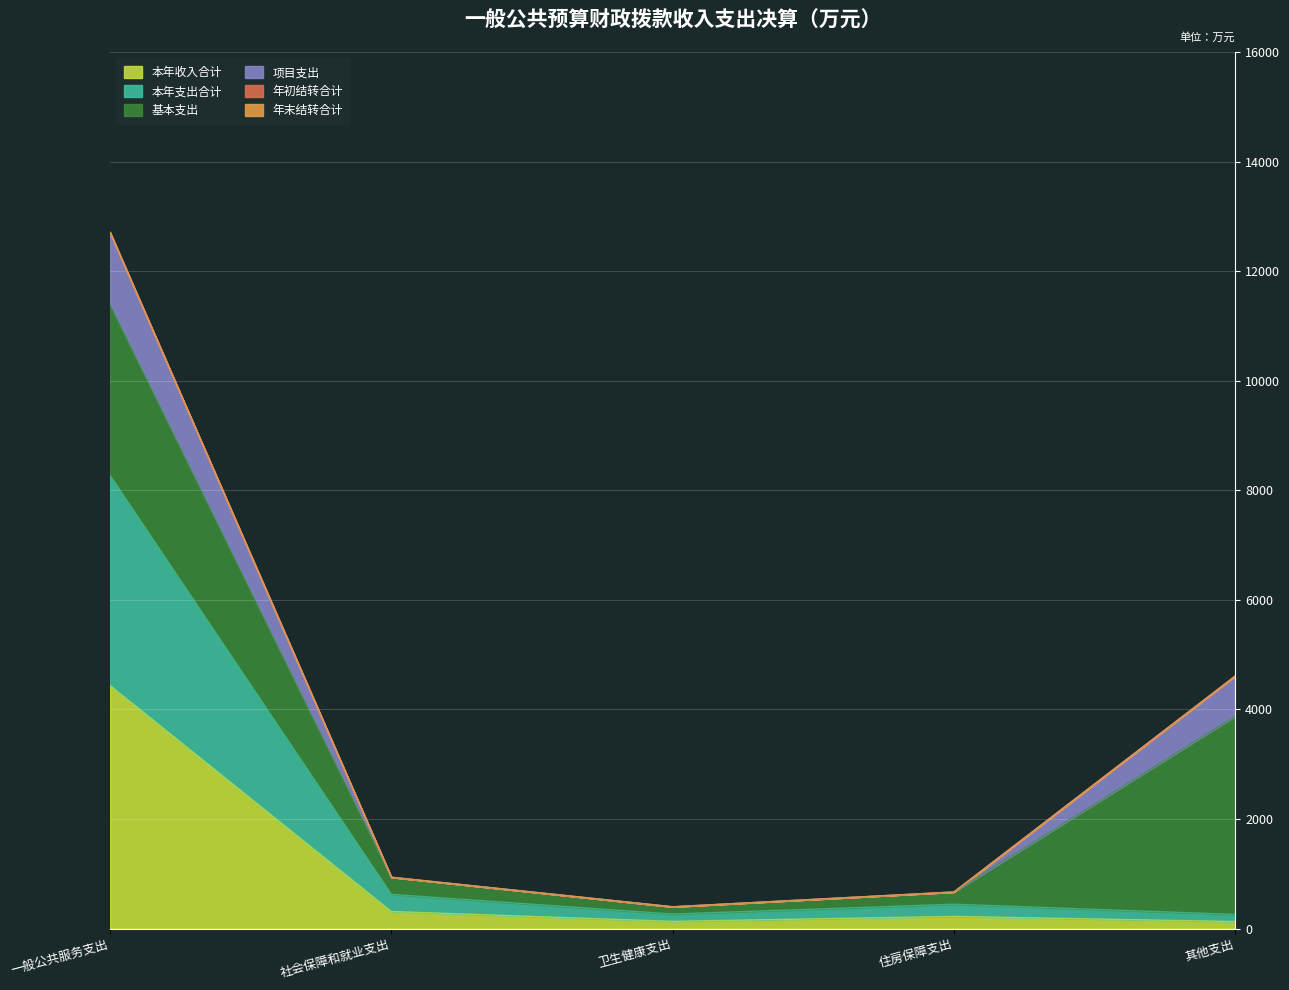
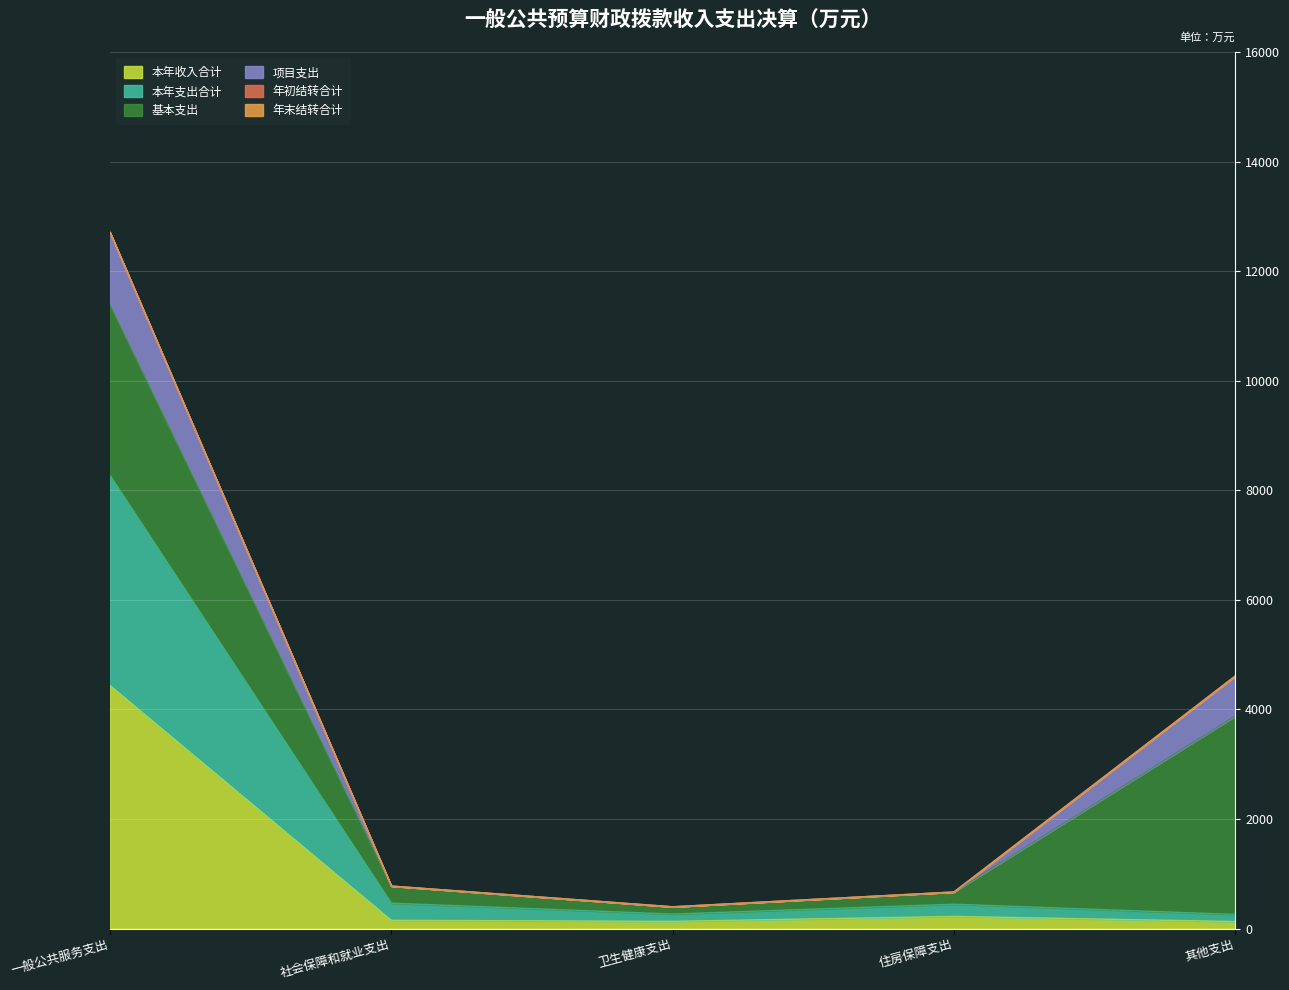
本年收入合计, 社会保障和就业支出: 300 -> 200
